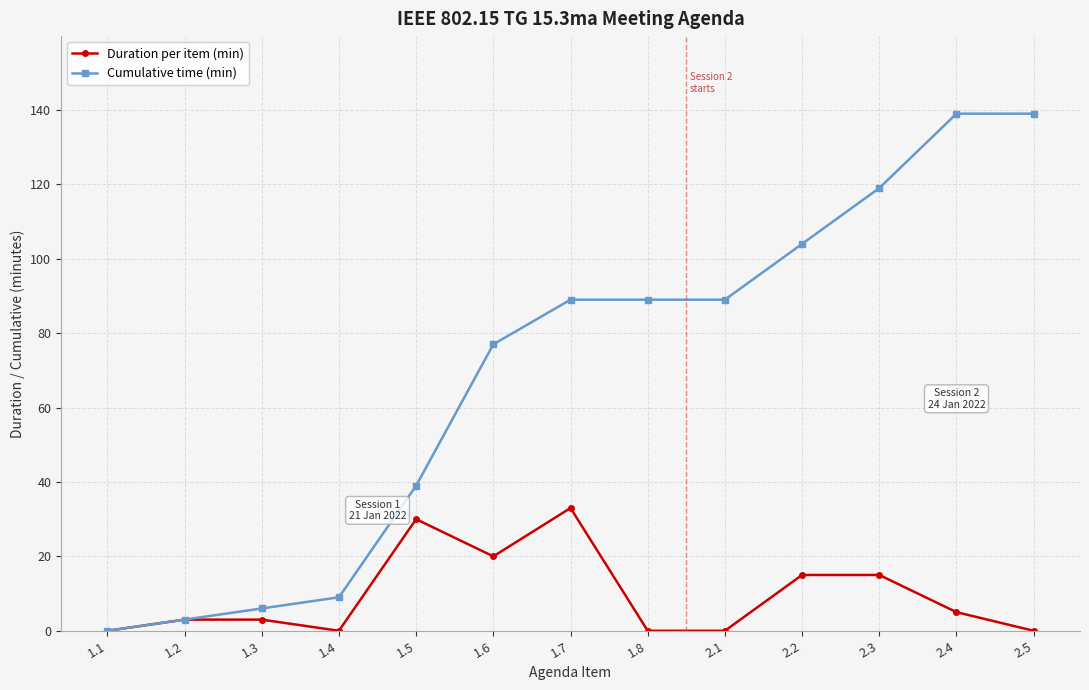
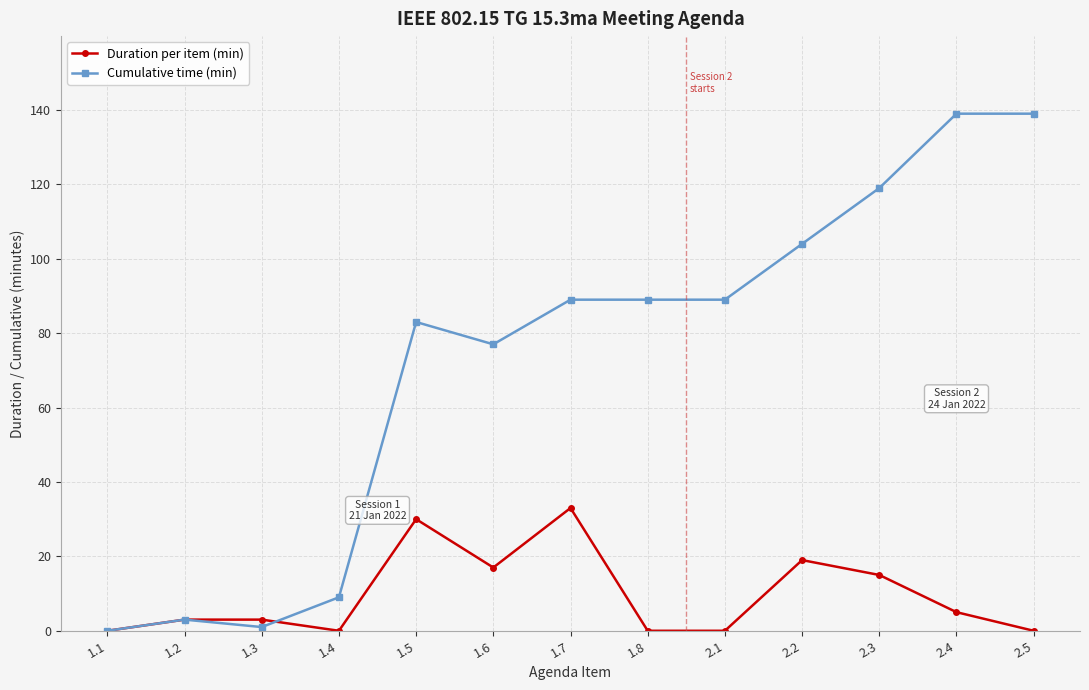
Cumulative time (min), 1.3: 6 -> 1
Cumulative time (min), 1.5: 39 -> 83
Duration per item (min), 1.6: 20 -> 17
Duration per item (min), 2.2: 15 -> 19
